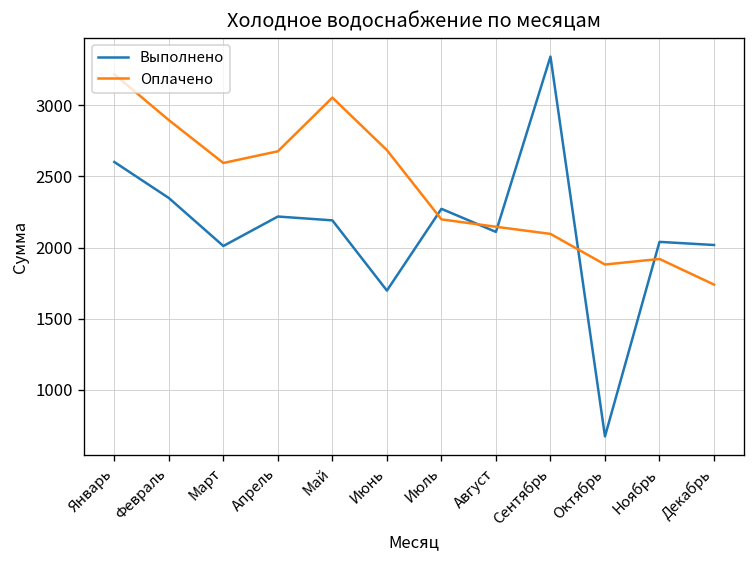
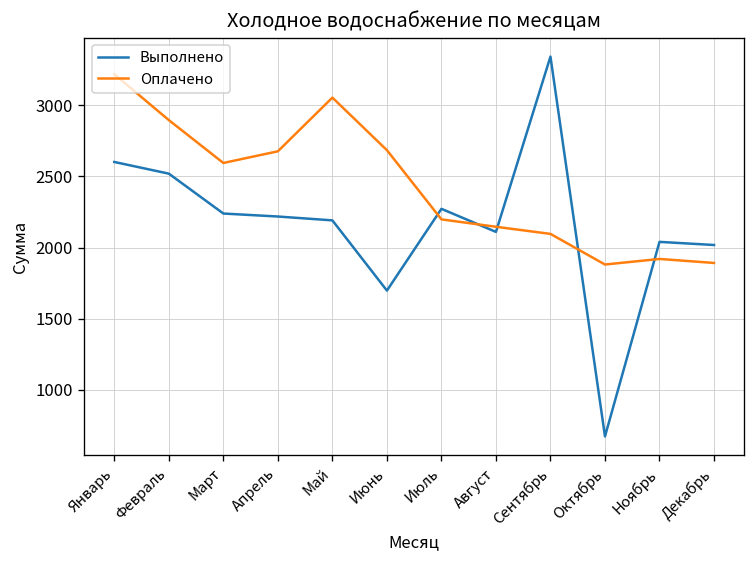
Выполнено, Февраль: 2350 -> 2520
Выполнено, Март: 2010 -> 2240
Оплачено, Декабрь: 1740 -> 1890
